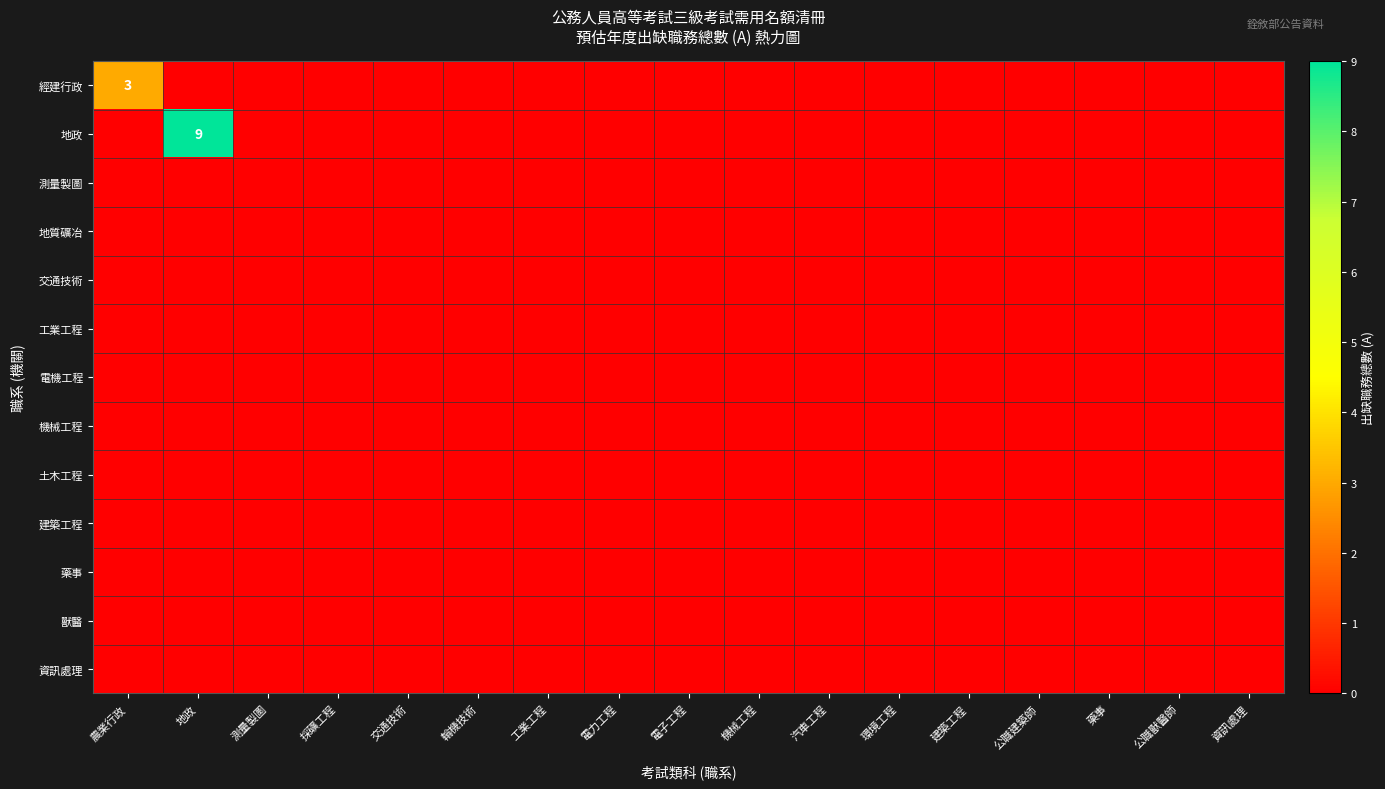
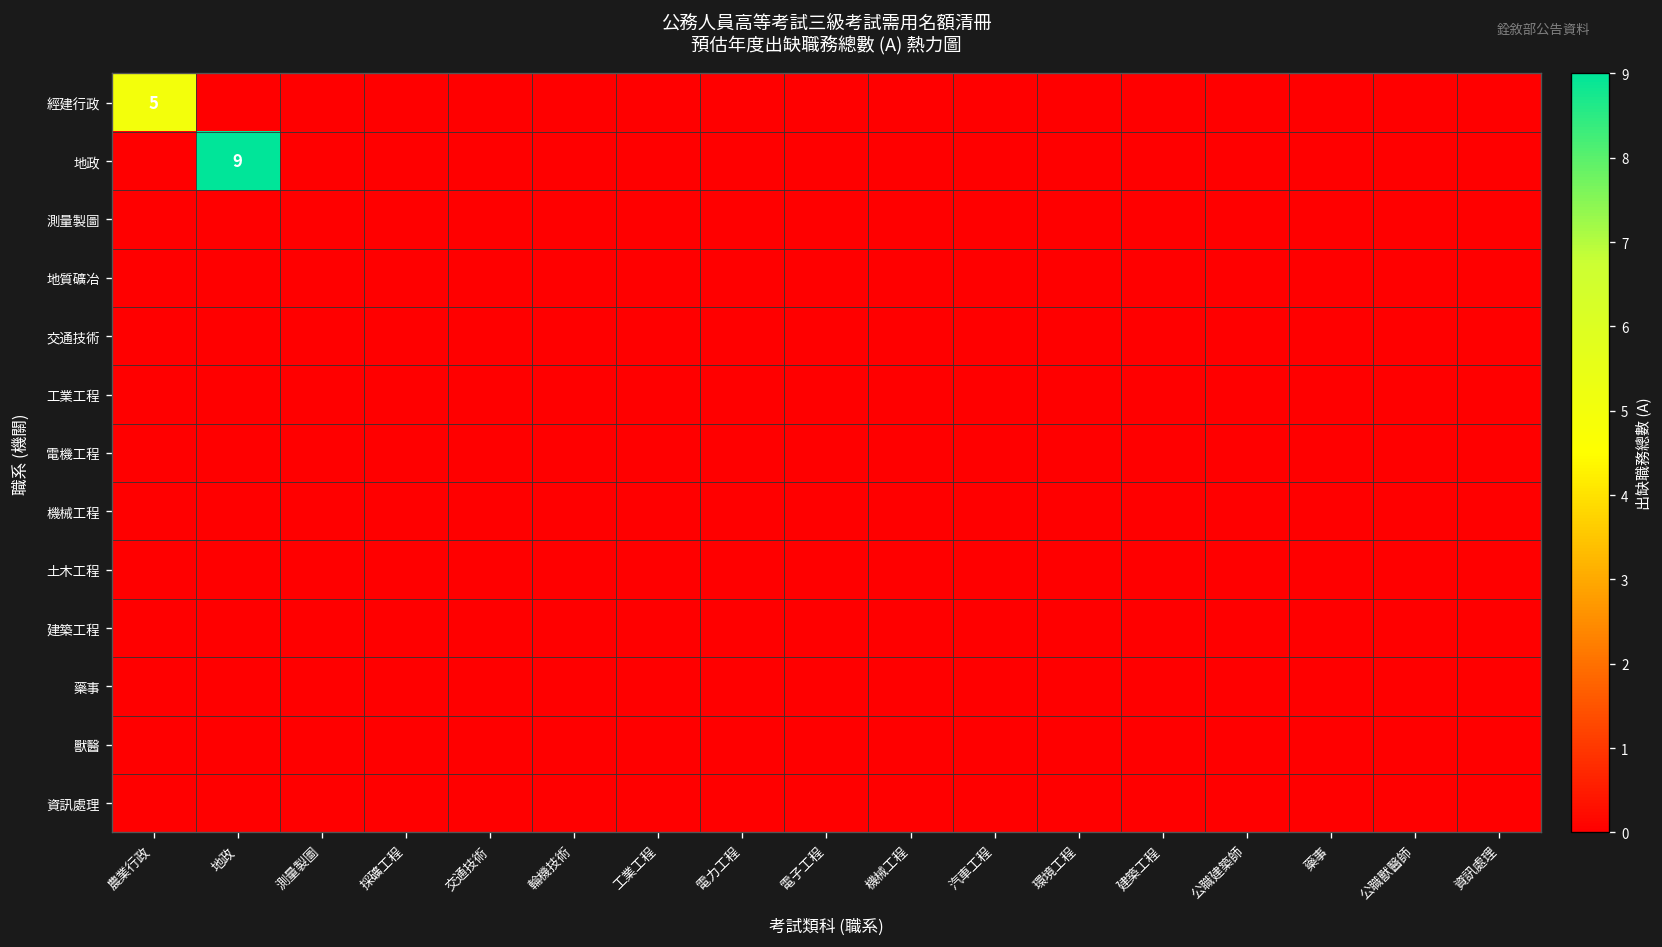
經建行政, 農業行政: 3 -> 5
